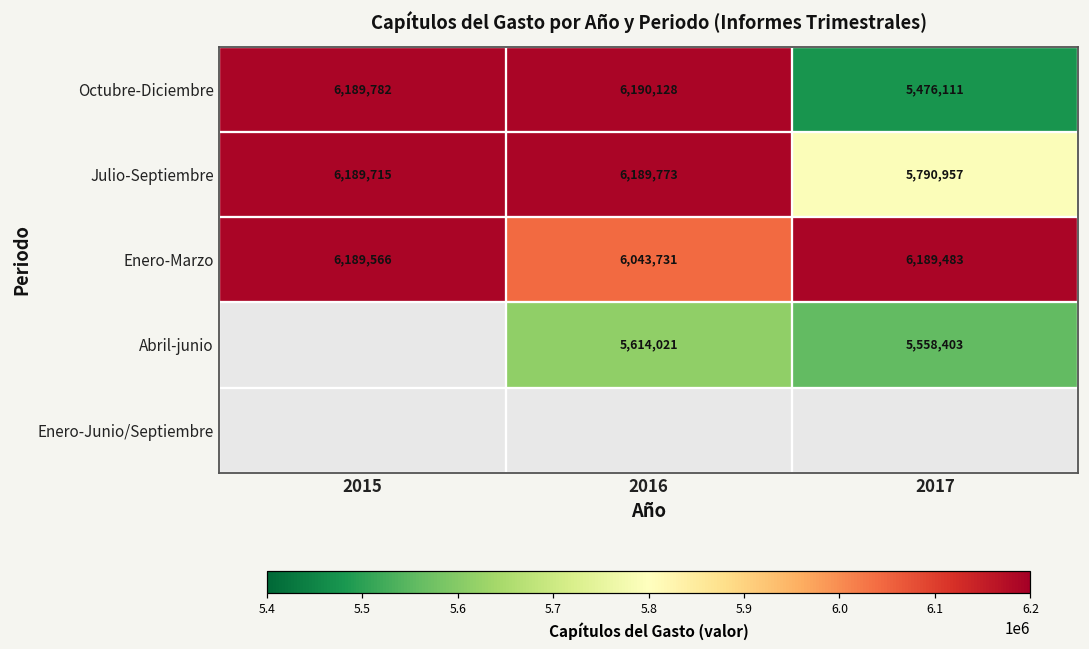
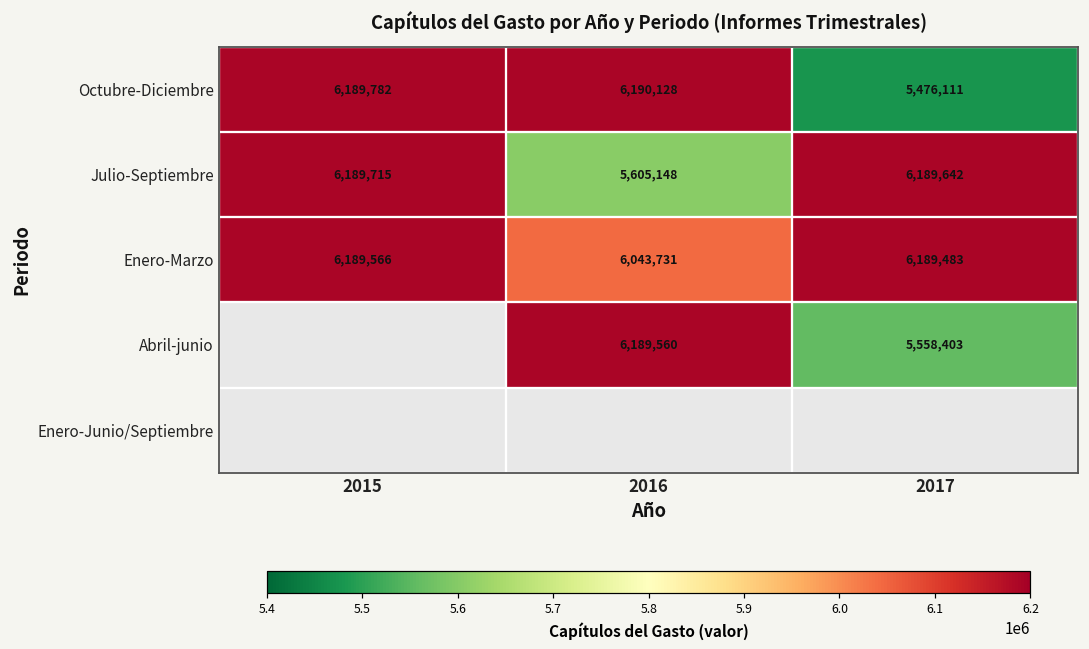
Julio-Septiembre, 2016: 6,189,773 -> 5,605,148
Julio-Septiembre, 2017: 5,790,957 -> 6,189,642
Abril-junio, 2016: 5,614,021 -> 6,189,560
